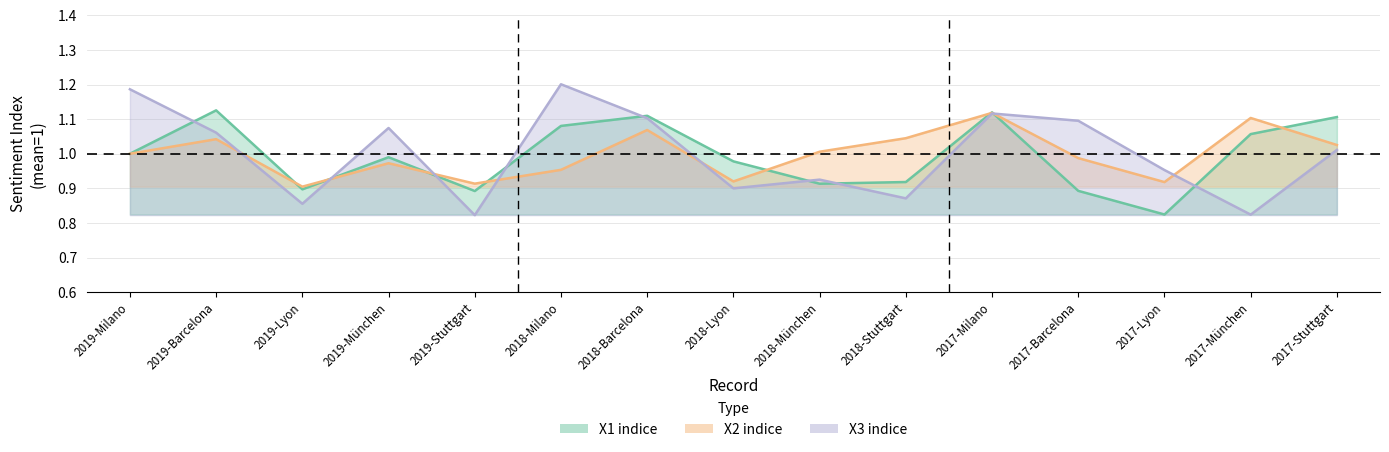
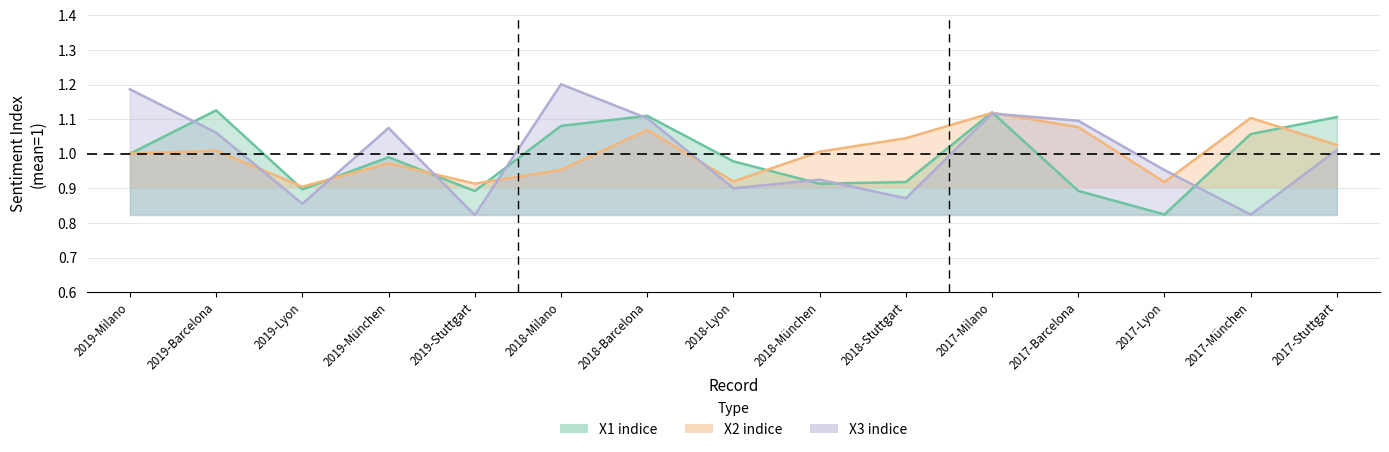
X2 indice, 2019-Barcelona: 1.04 -> 1.01
X2 indice, 2017-Barcelona: 0.99 -> 1.08
